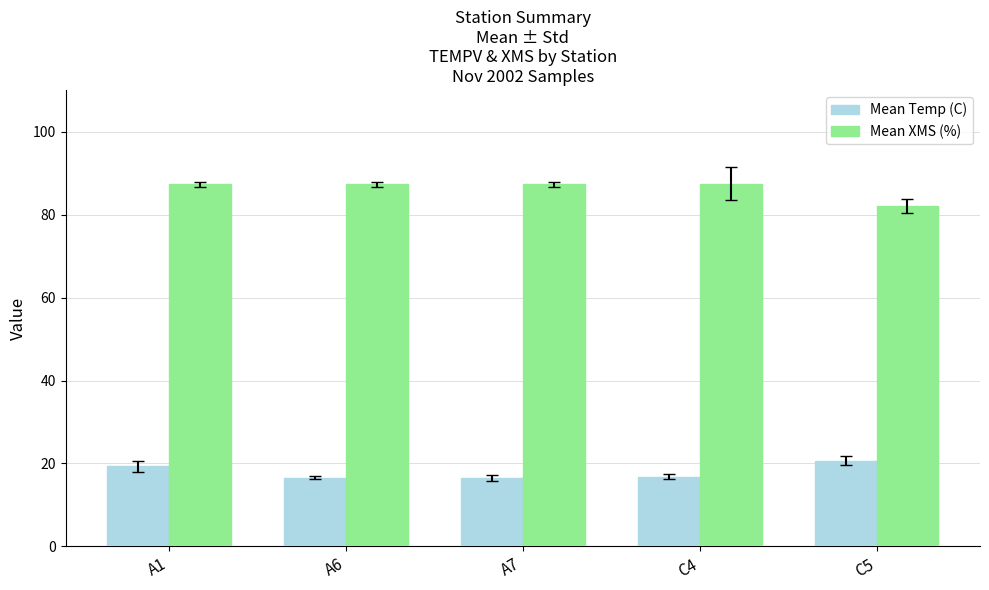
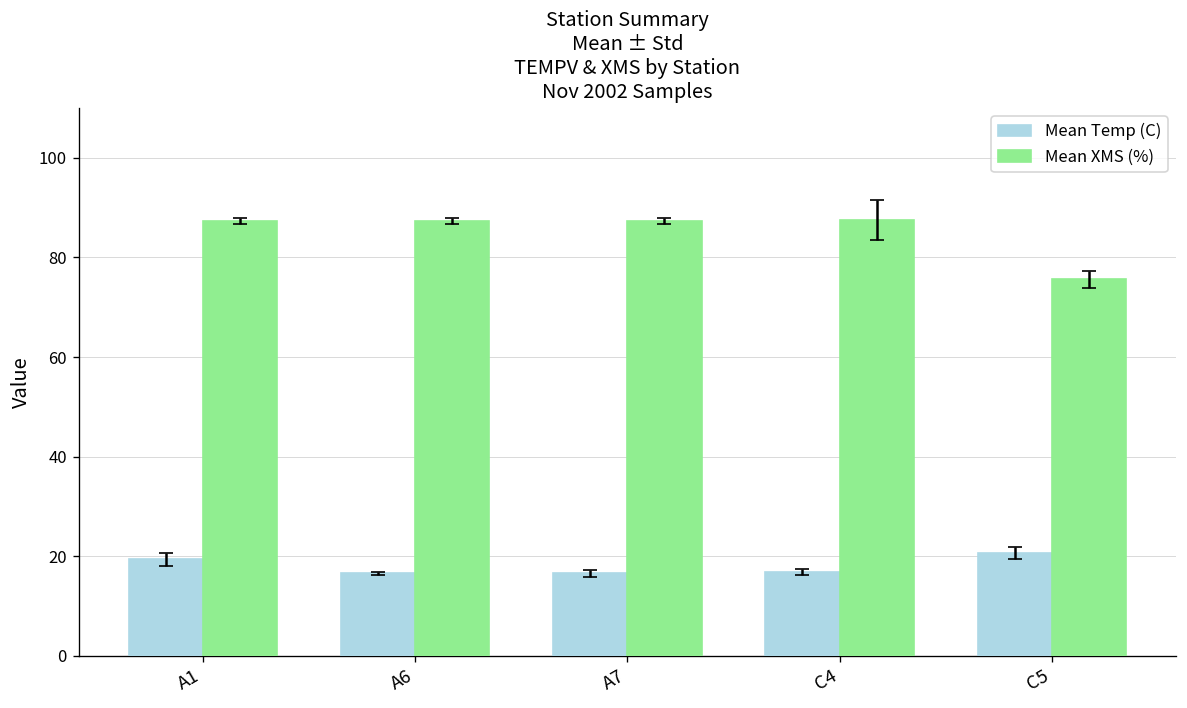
Mean XMS (%), C5: 82 -> 76
